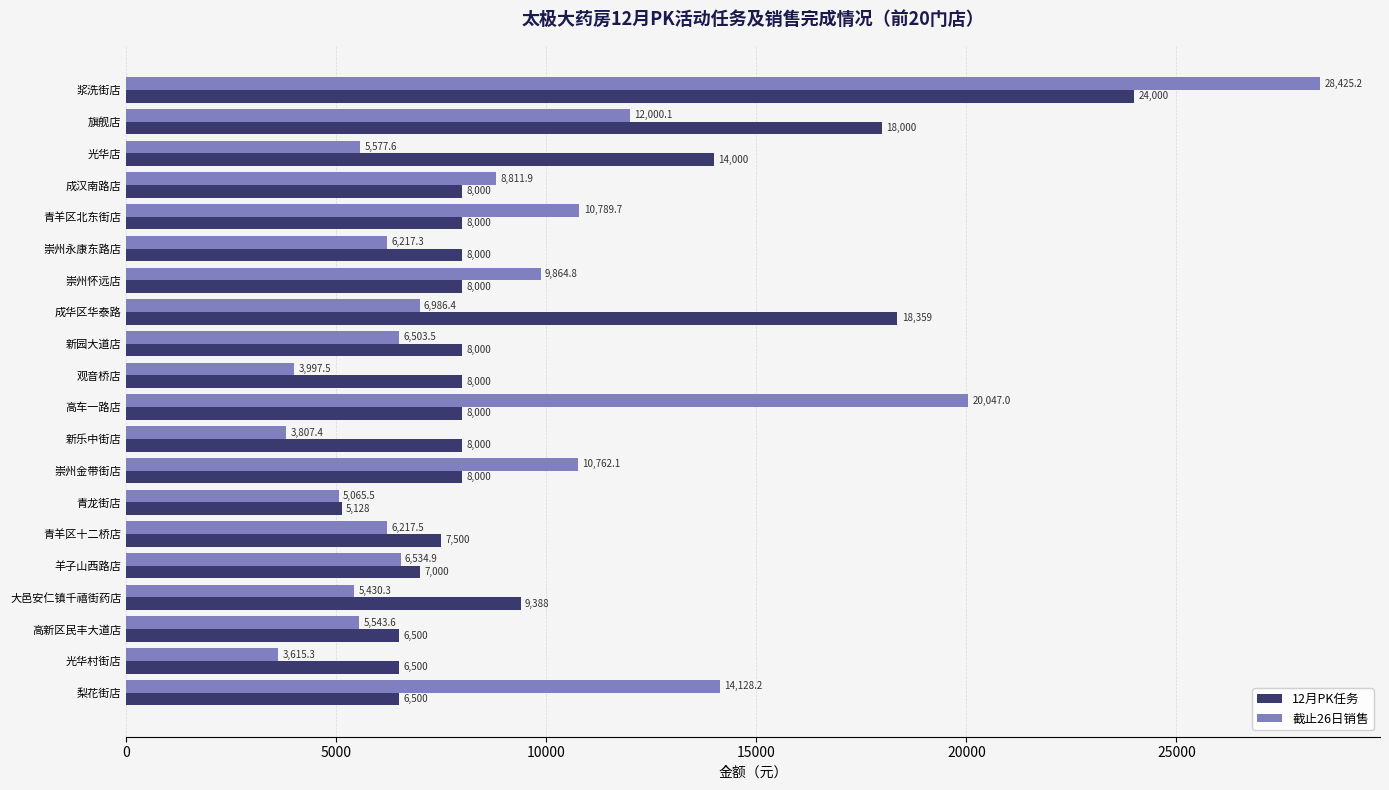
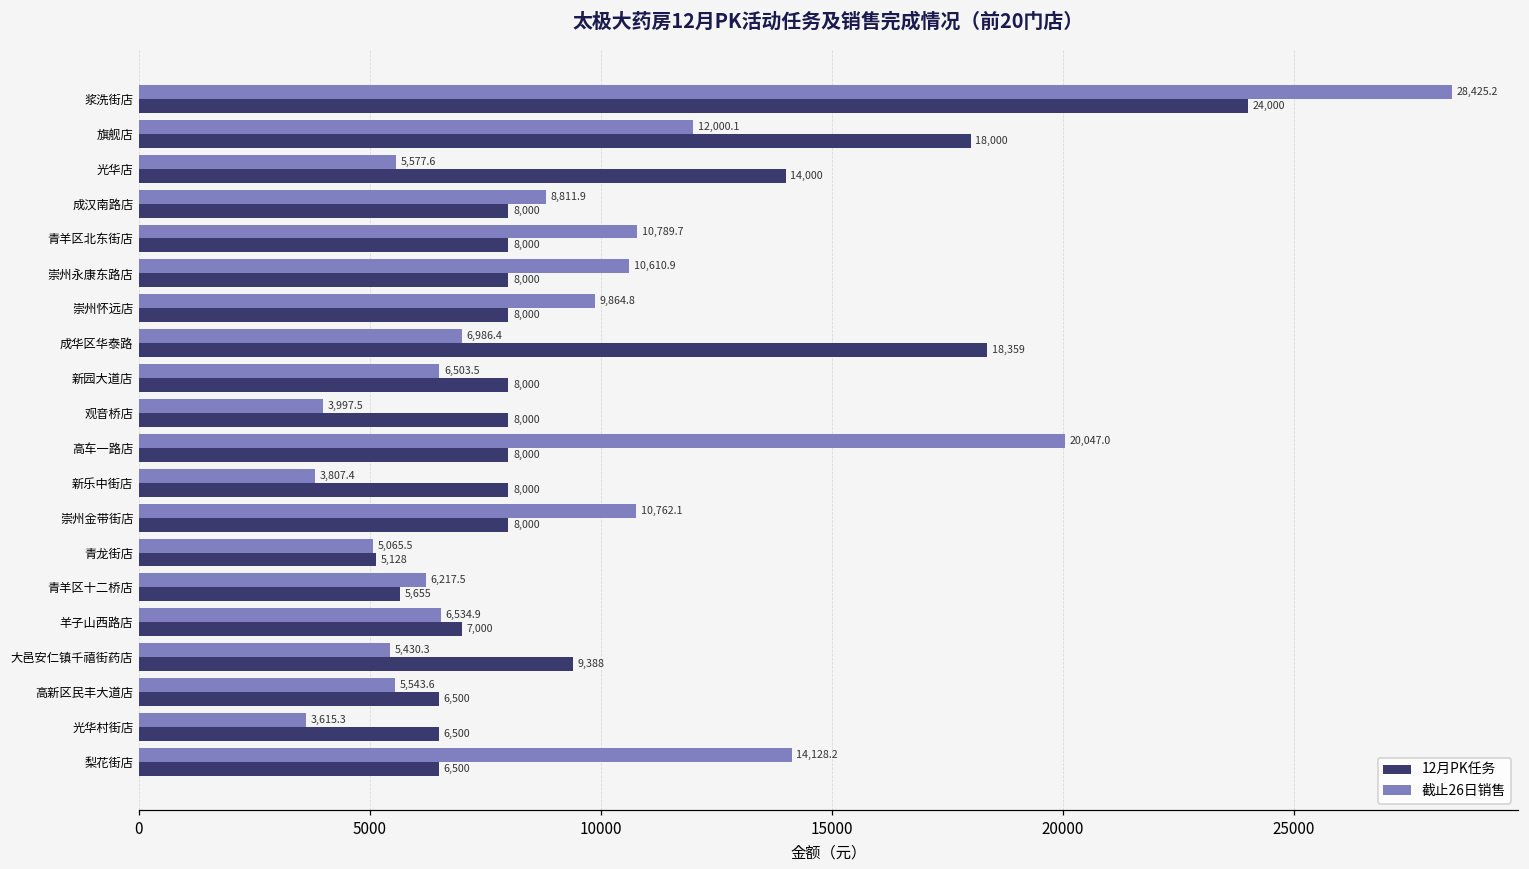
截止26日销售, 崇州永康东路店: 6,217.3 -> 10,610.9
12月PK任务, 青羊区十二桥店: 7,500 -> 5,655
